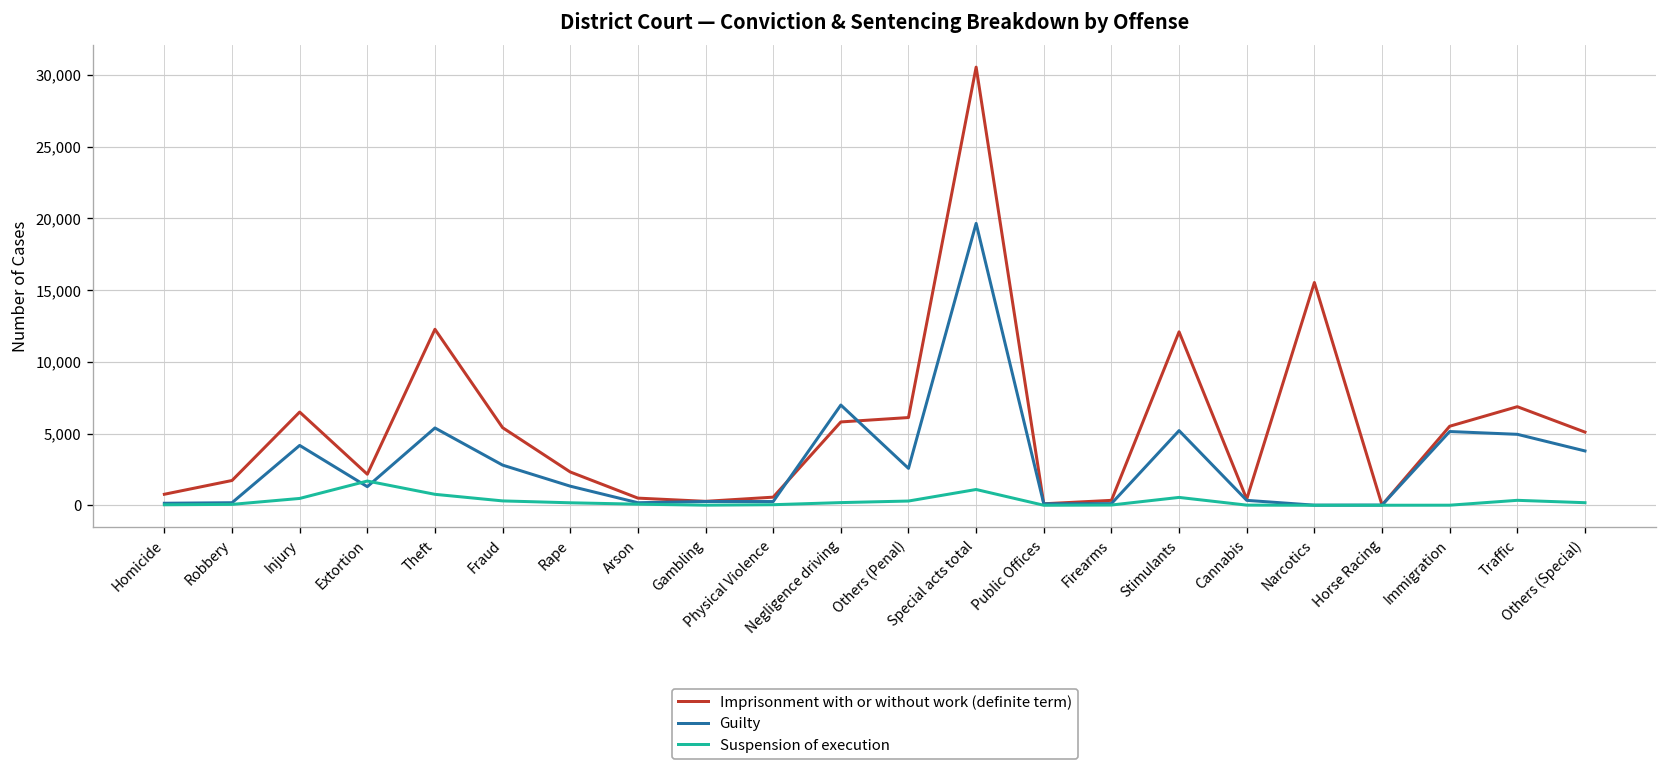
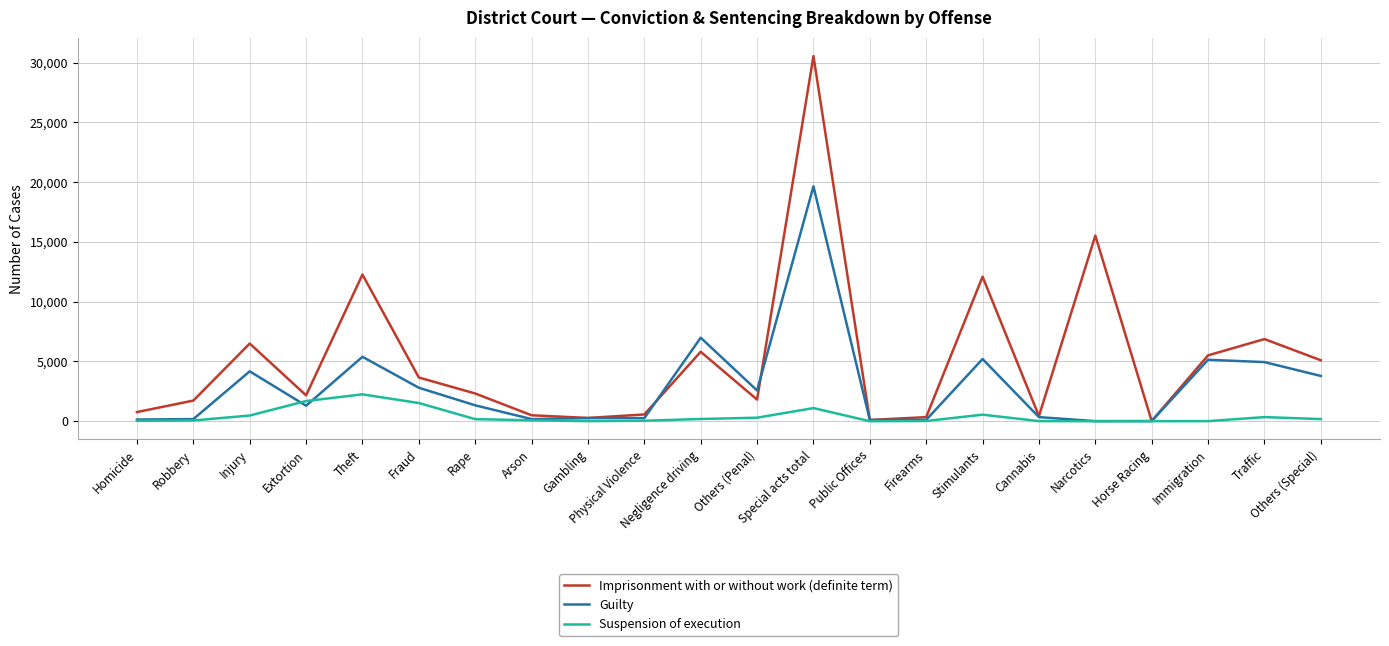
Suspension of execution, Theft: 800 -> 2,200
Imprisonment with or without work (definite term), Fraud: 5,400 -> 3,700
Suspension of execution, Fraud: 300 -> 1,500
Imprisonment with or without work (definite term), Others (Penal): 6,100 -> 1,800
